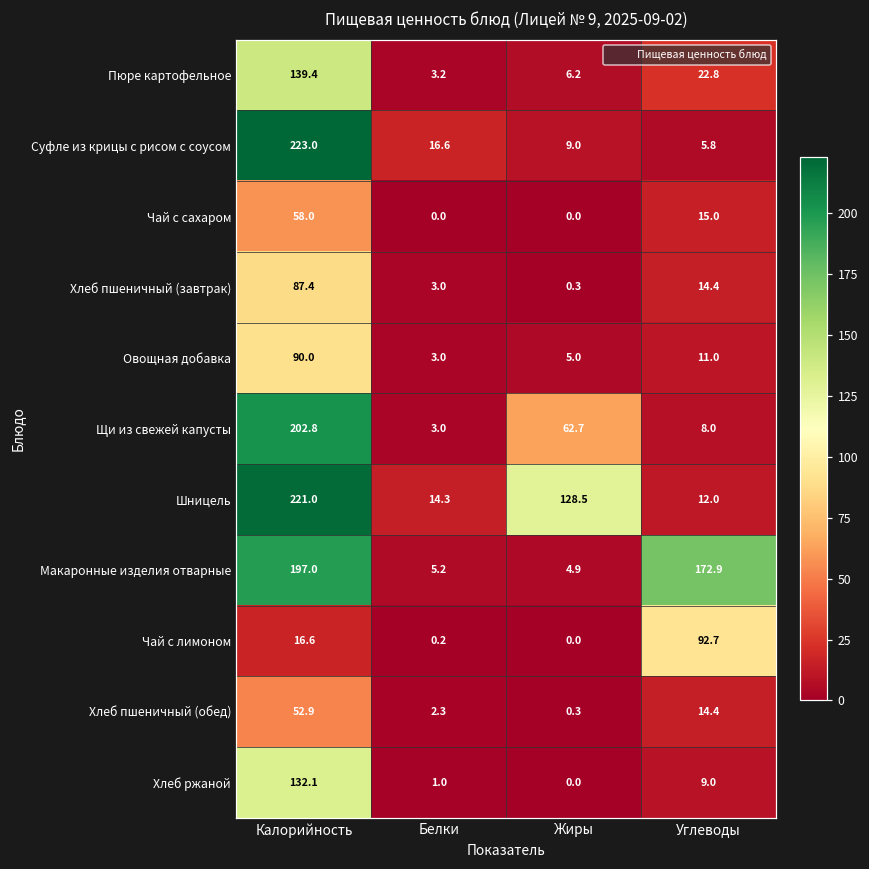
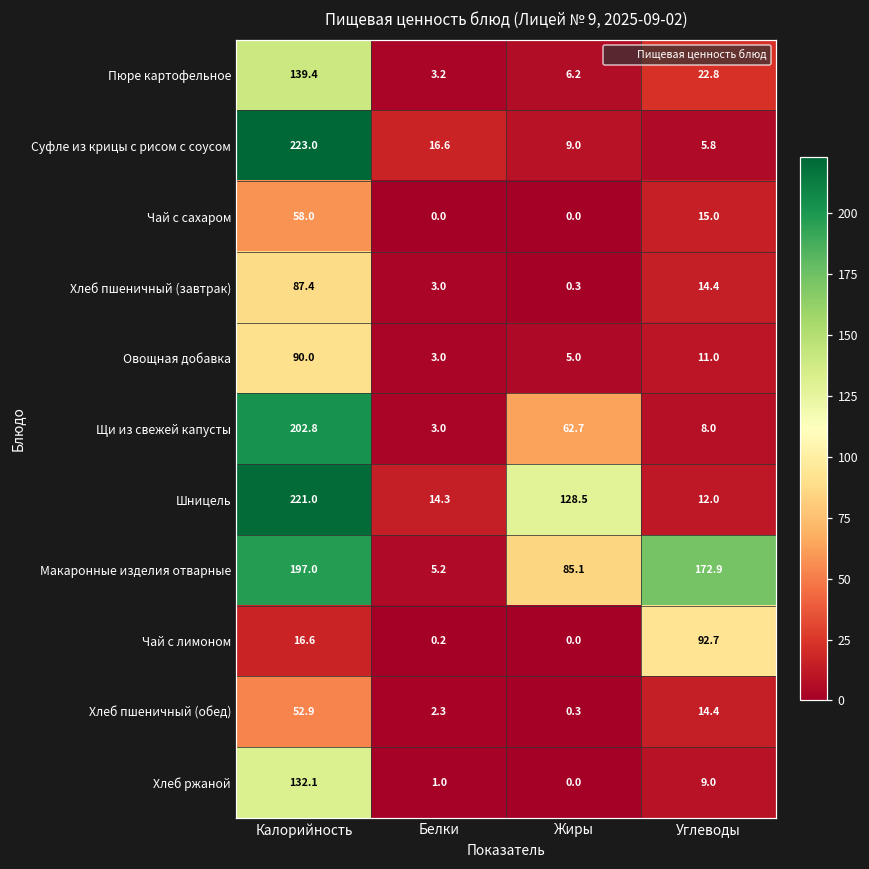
Макаронные изделия отварные, Жиры: 4.9 -> 85.1
